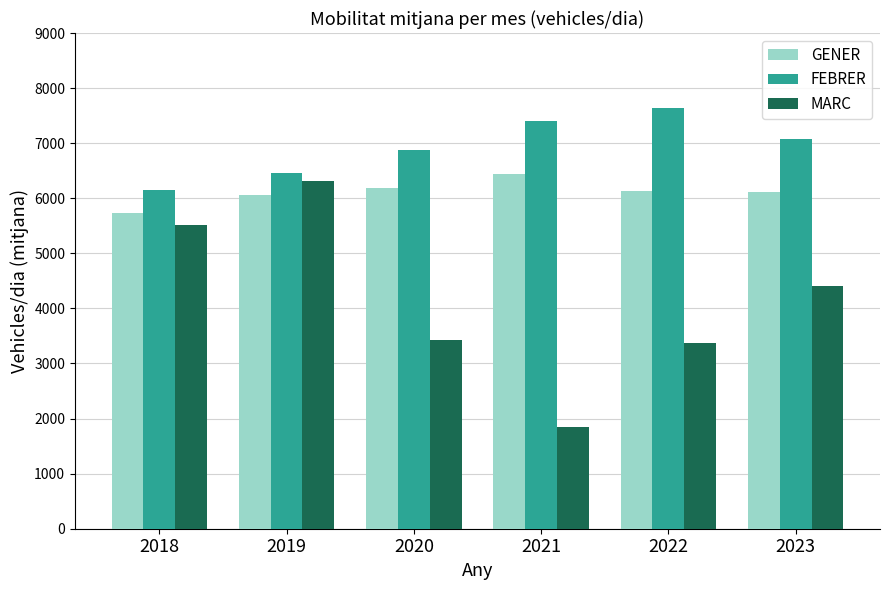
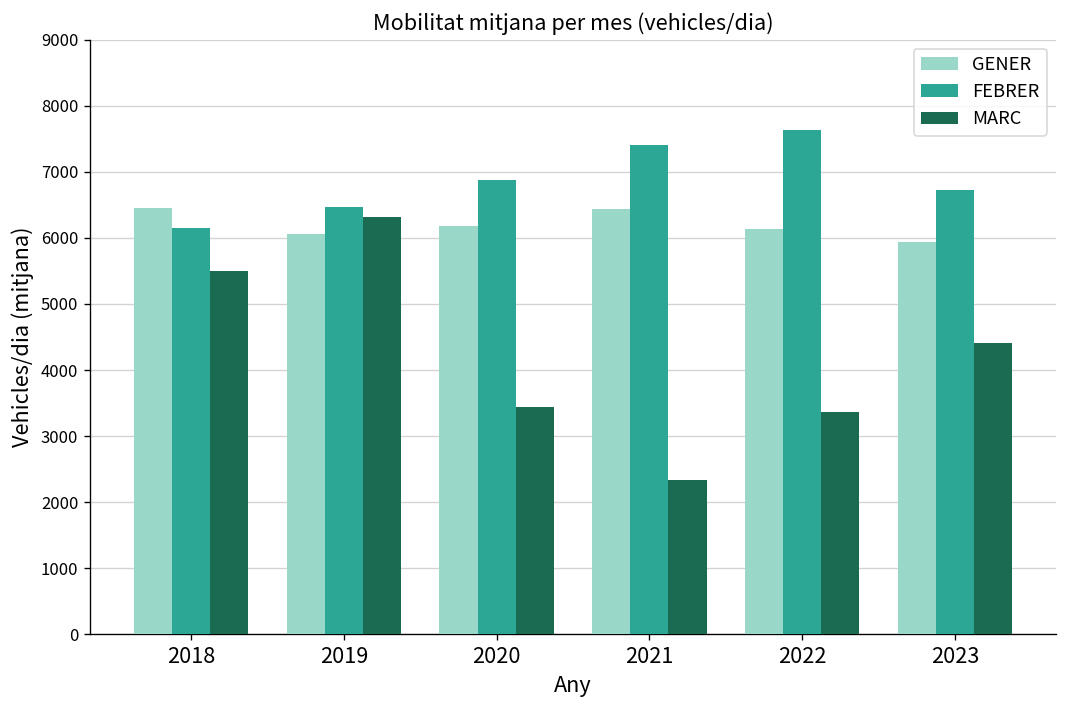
GENER, 2018: 5700 -> 6500
MARC, 2021: 1800 -> 2300
GENER, 2023: 6100 -> 5900
FEBRER, 2023: 7100 -> 6700
